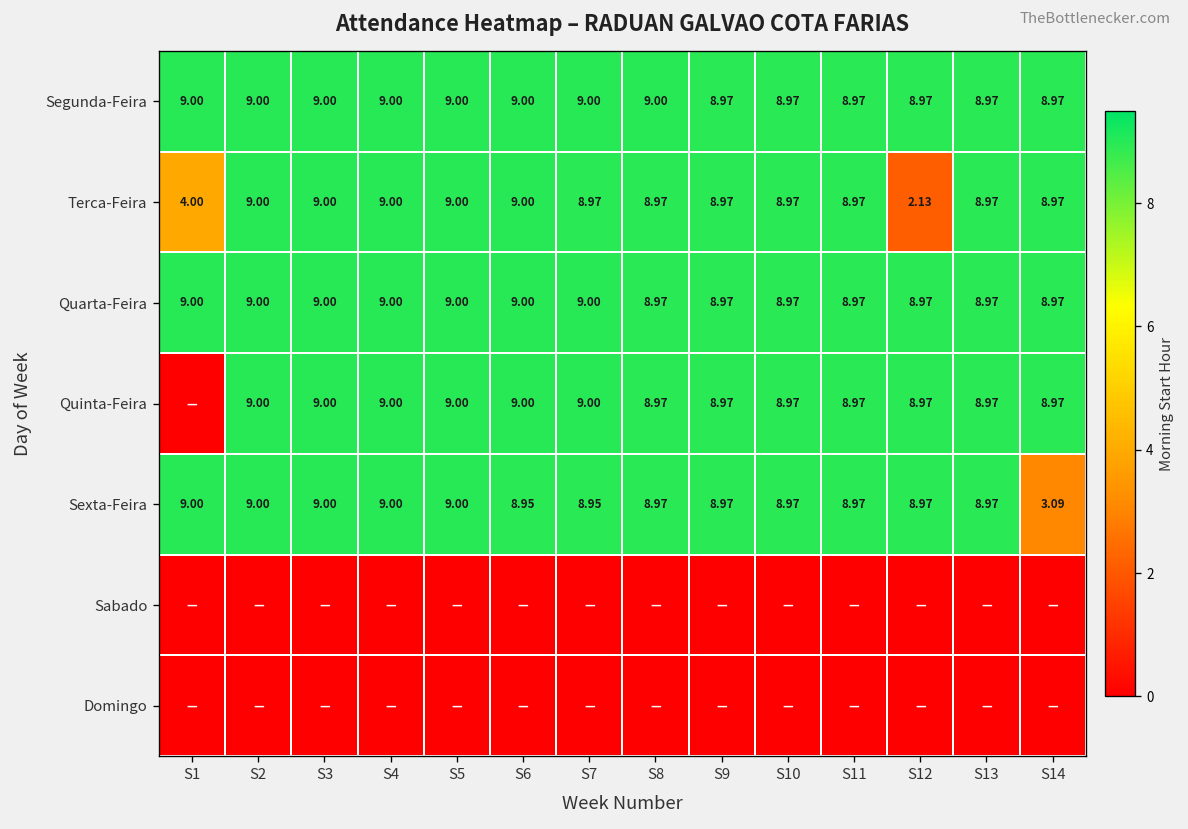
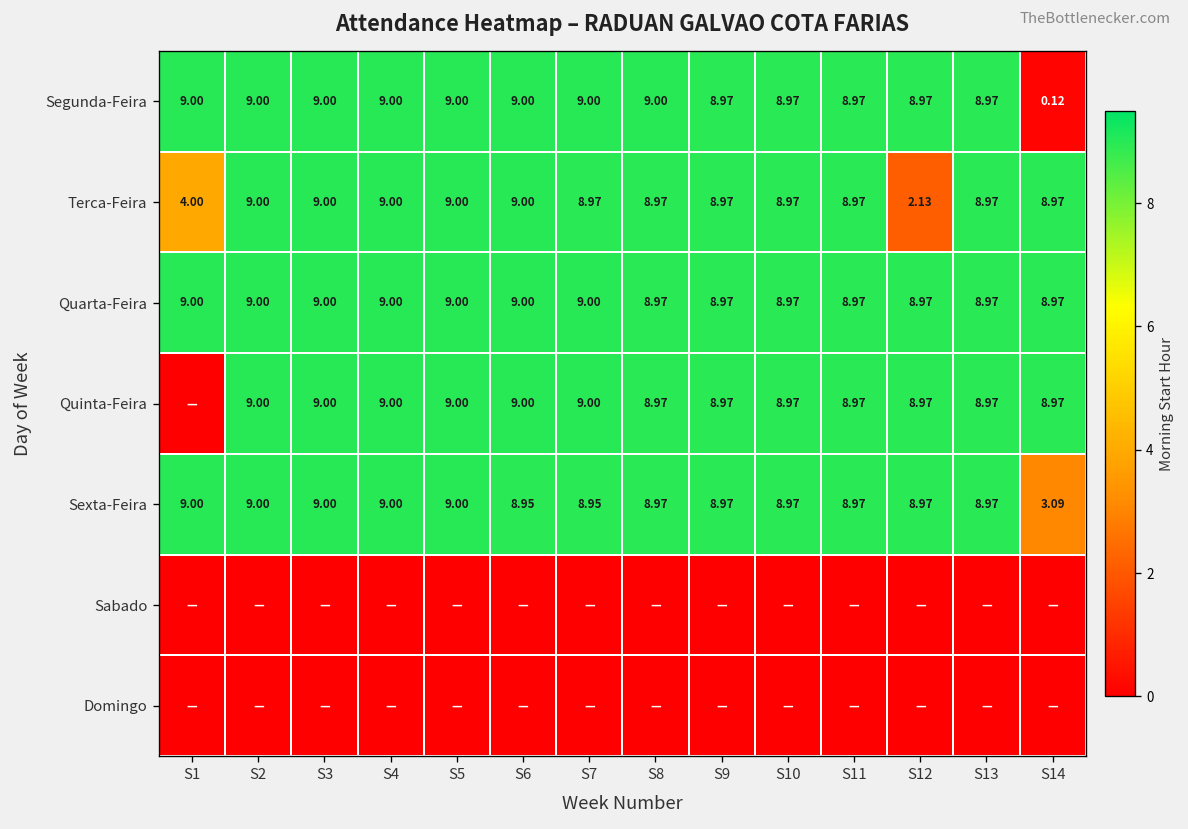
Segunda-Feira, S14: 8.97 -> 0.12
